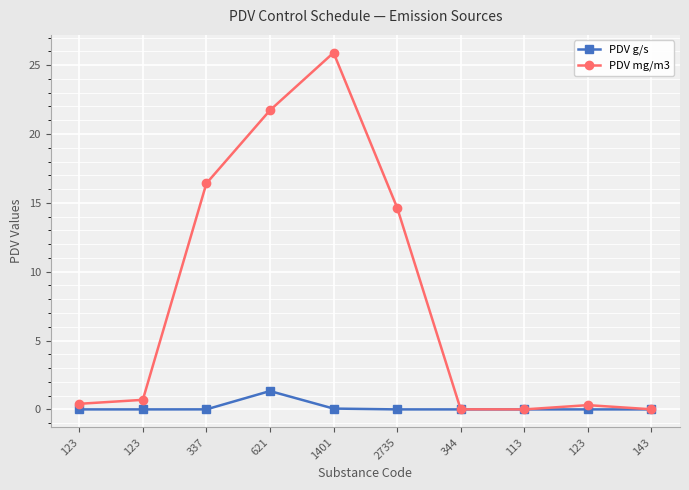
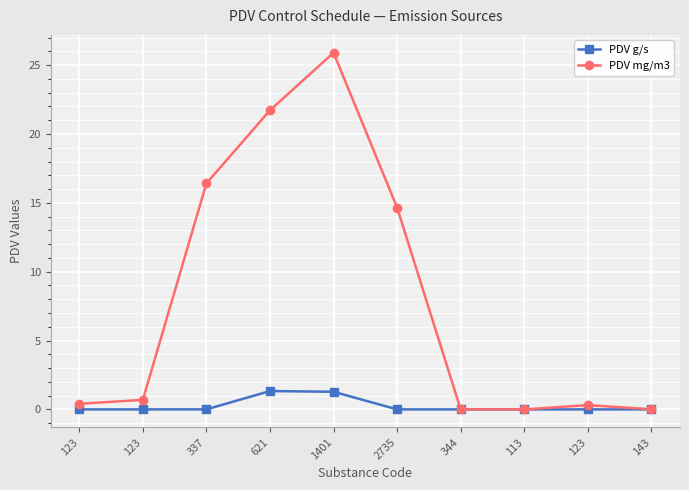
PDV g/s, 1401: 0.1 -> 1.3
